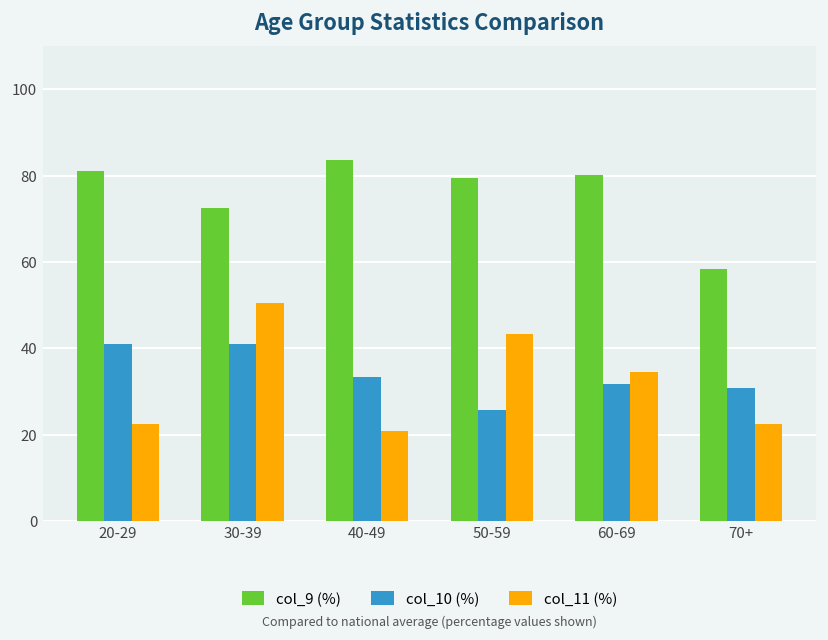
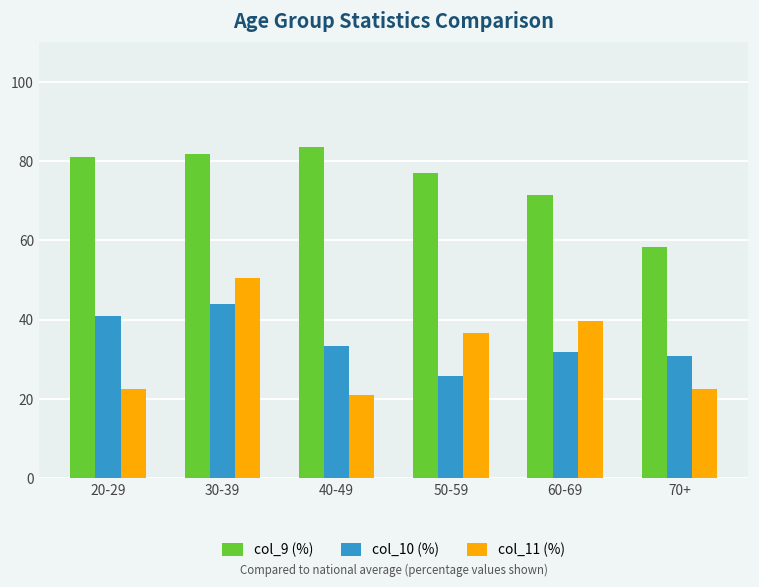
col_9 (%), 30-39: 72 -> 82
col_10 (%), 30-39: 41 -> 44
col_9 (%), 50-59: 80 -> 77
col_11 (%), 50-59: 43 -> 37
col_9 (%), 60-69: 80 -> 71
col_11 (%), 60-69: 35 -> 40
